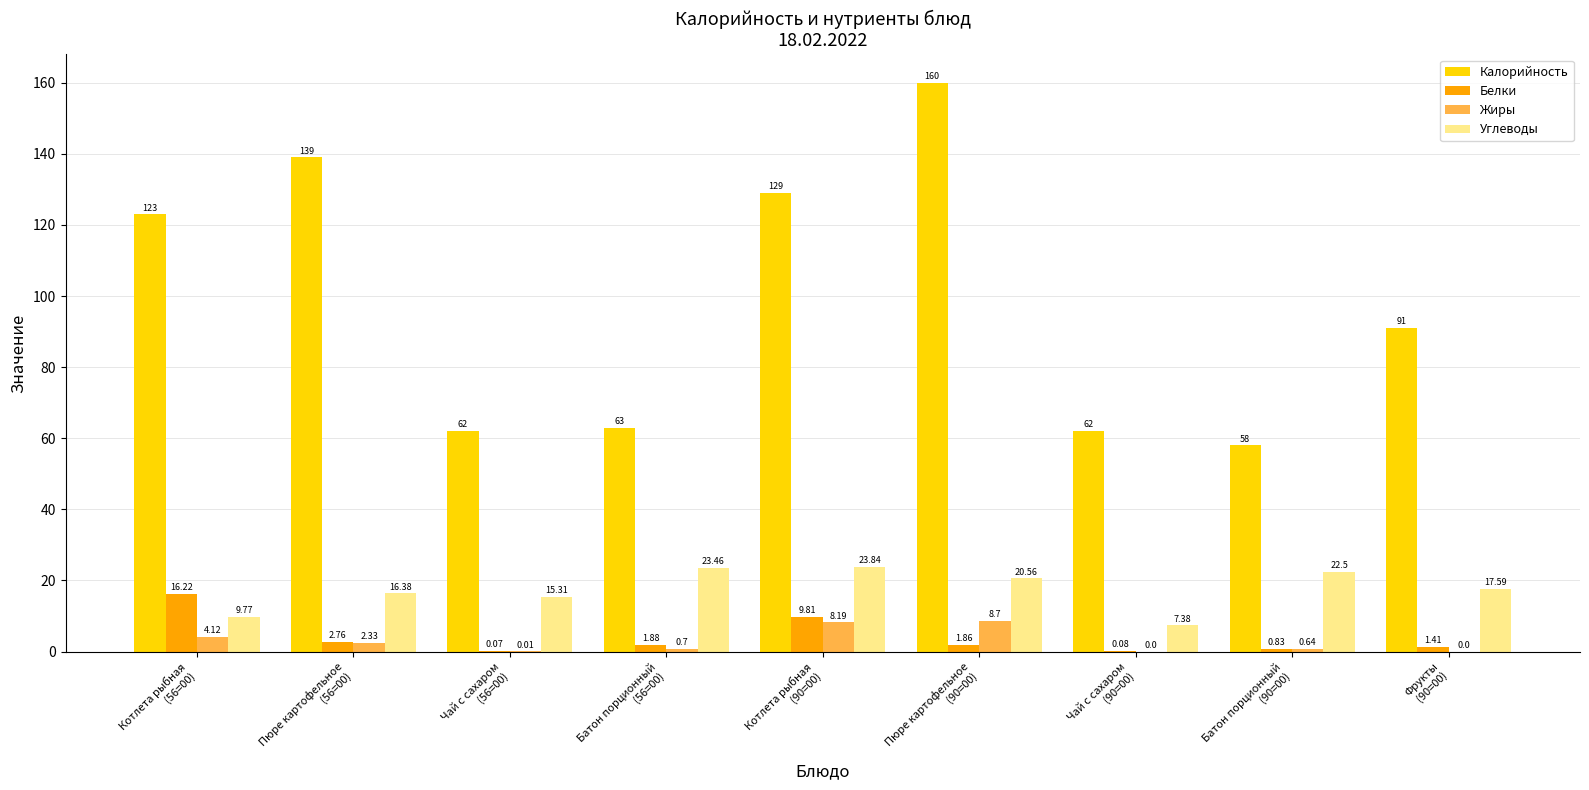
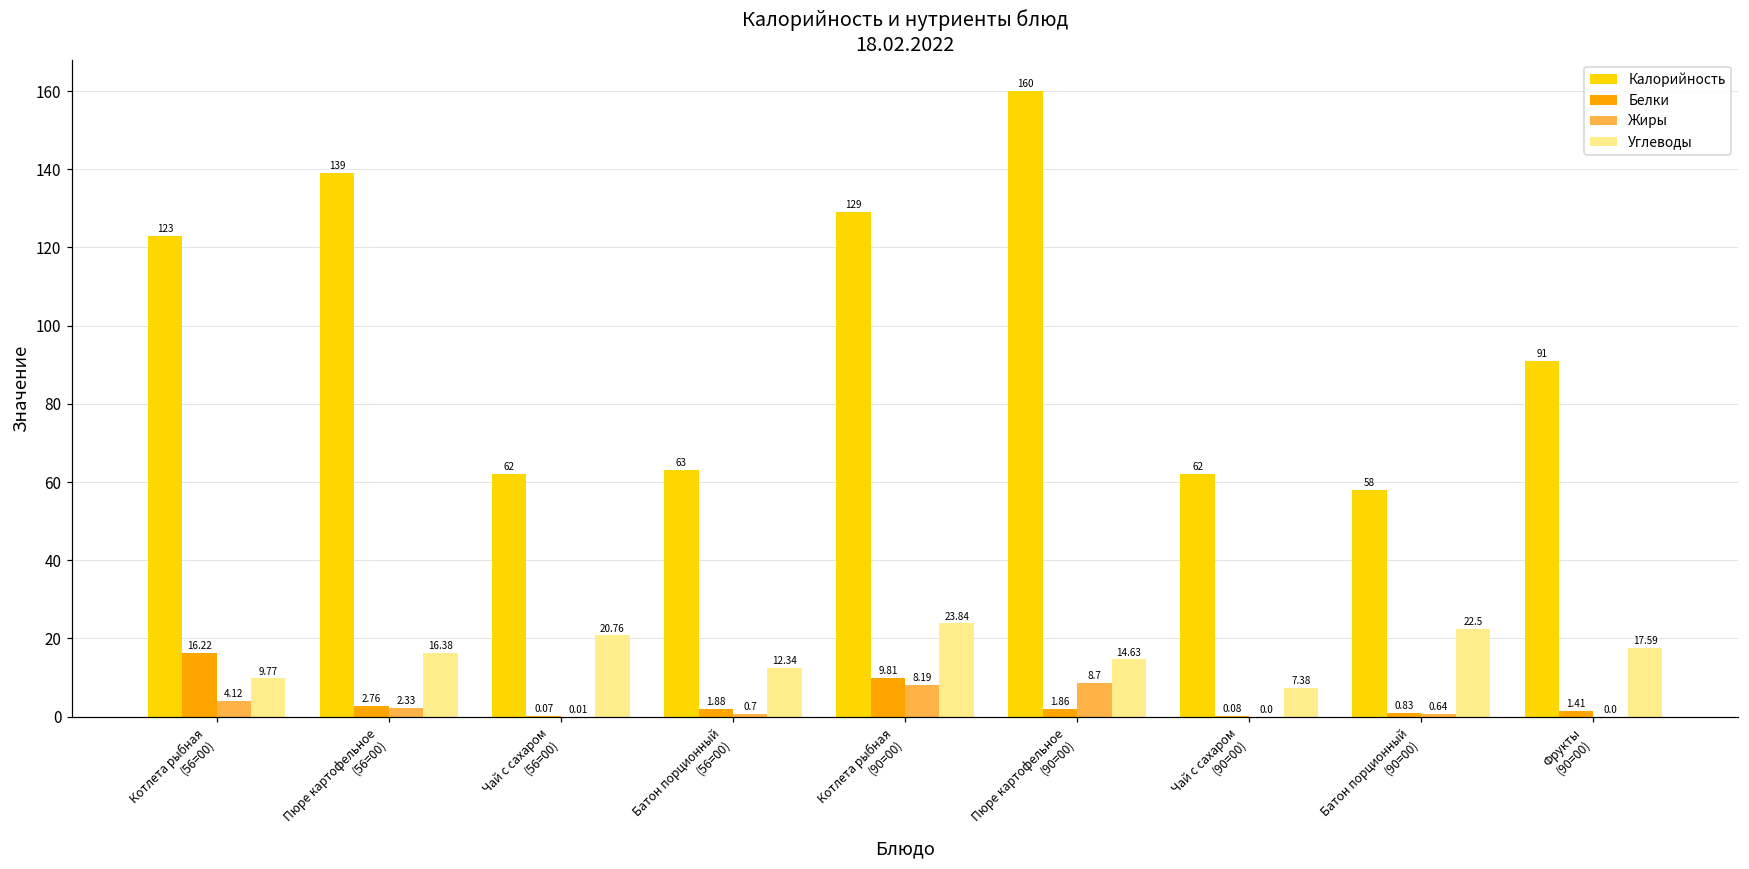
Углеводы, Чай с сахаром (56=00): 15.31 -> 20.76
Углеводы, Батон порционный (56=00): 23.46 -> 12.34
Углеводы, Пюре картофельное (90=00): 20.56 -> 14.63
